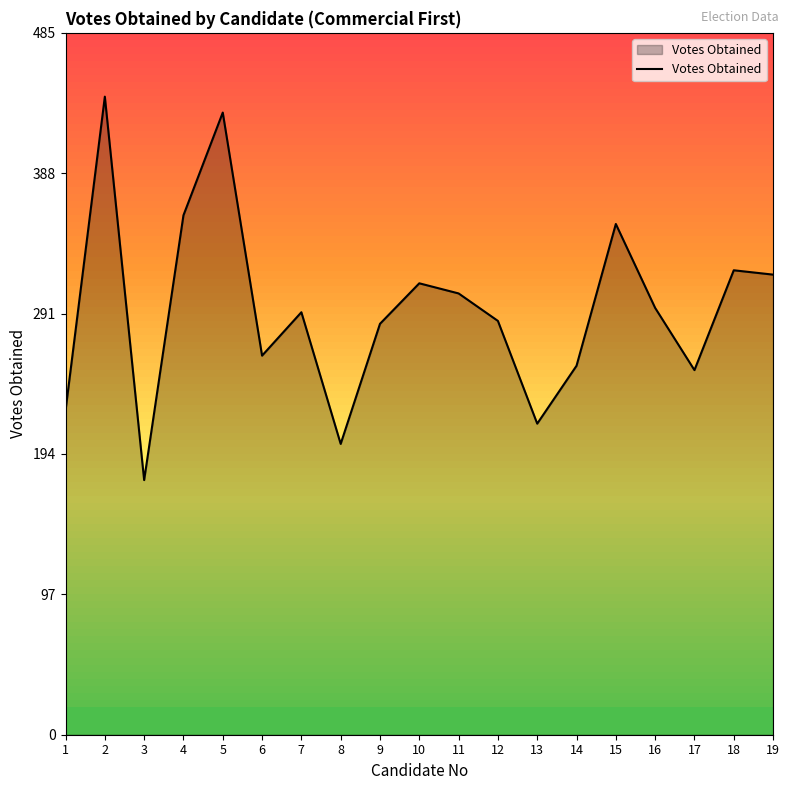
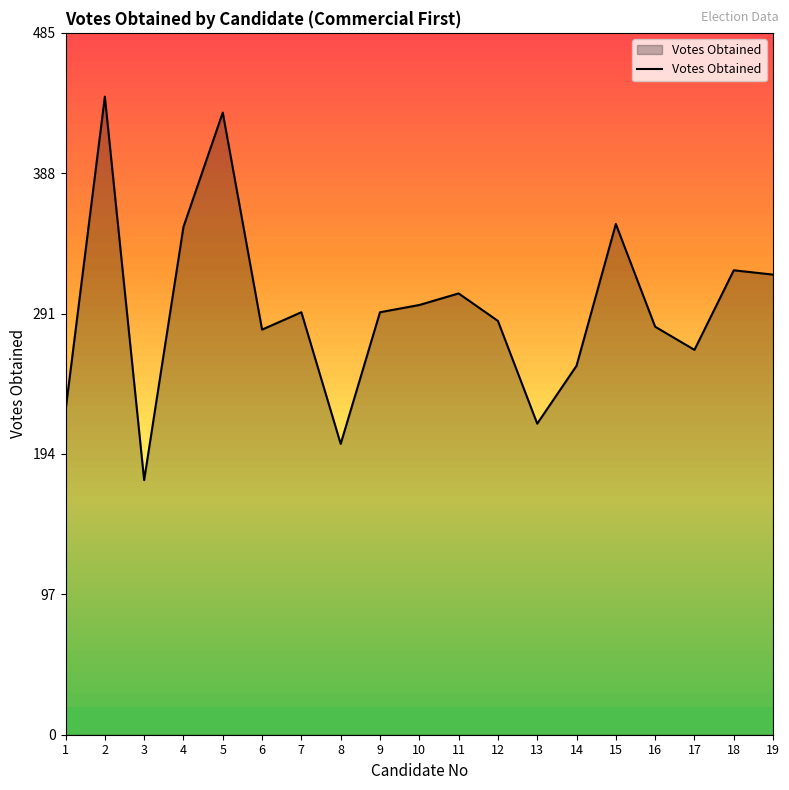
4: 359 -> 351
6: 262 -> 280
9: 284 -> 292
10: 312 -> 297
16: 295 -> 282
17: 252 -> 266
